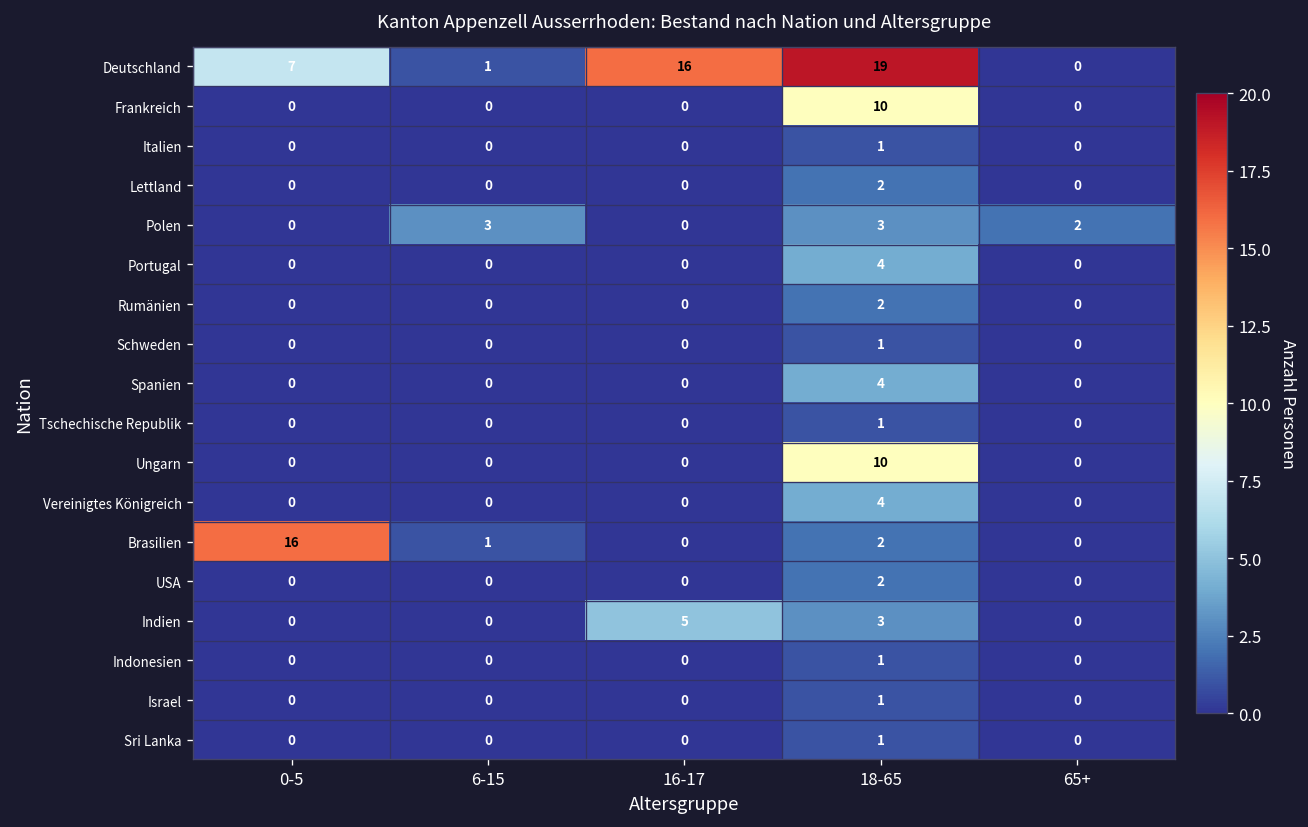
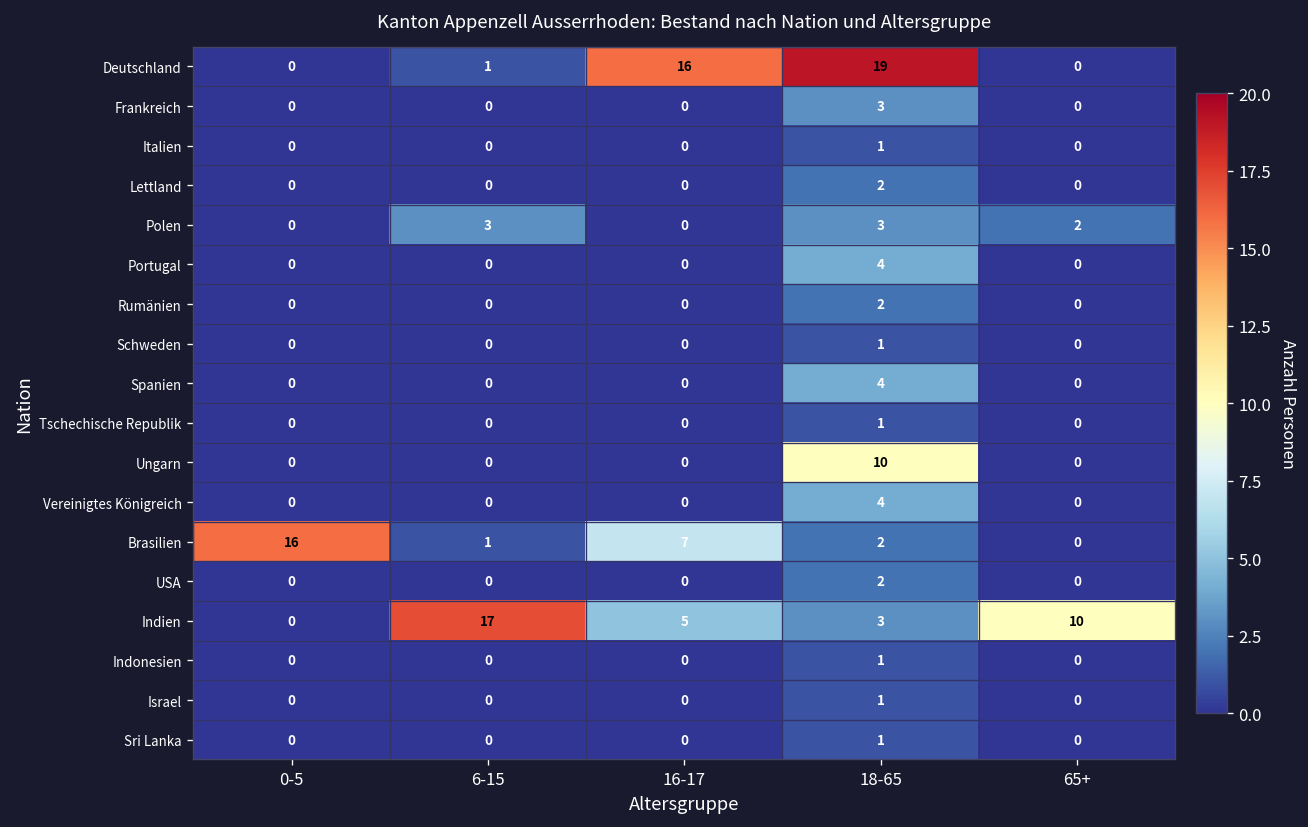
Deutschland, 0-5: 7 -> 0
Frankreich, 18-65: 10 -> 3
Brasilien, 16-17: 0 -> 7
Indien, 6-15: 0 -> 17
Indien, 65+: 0 -> 10
